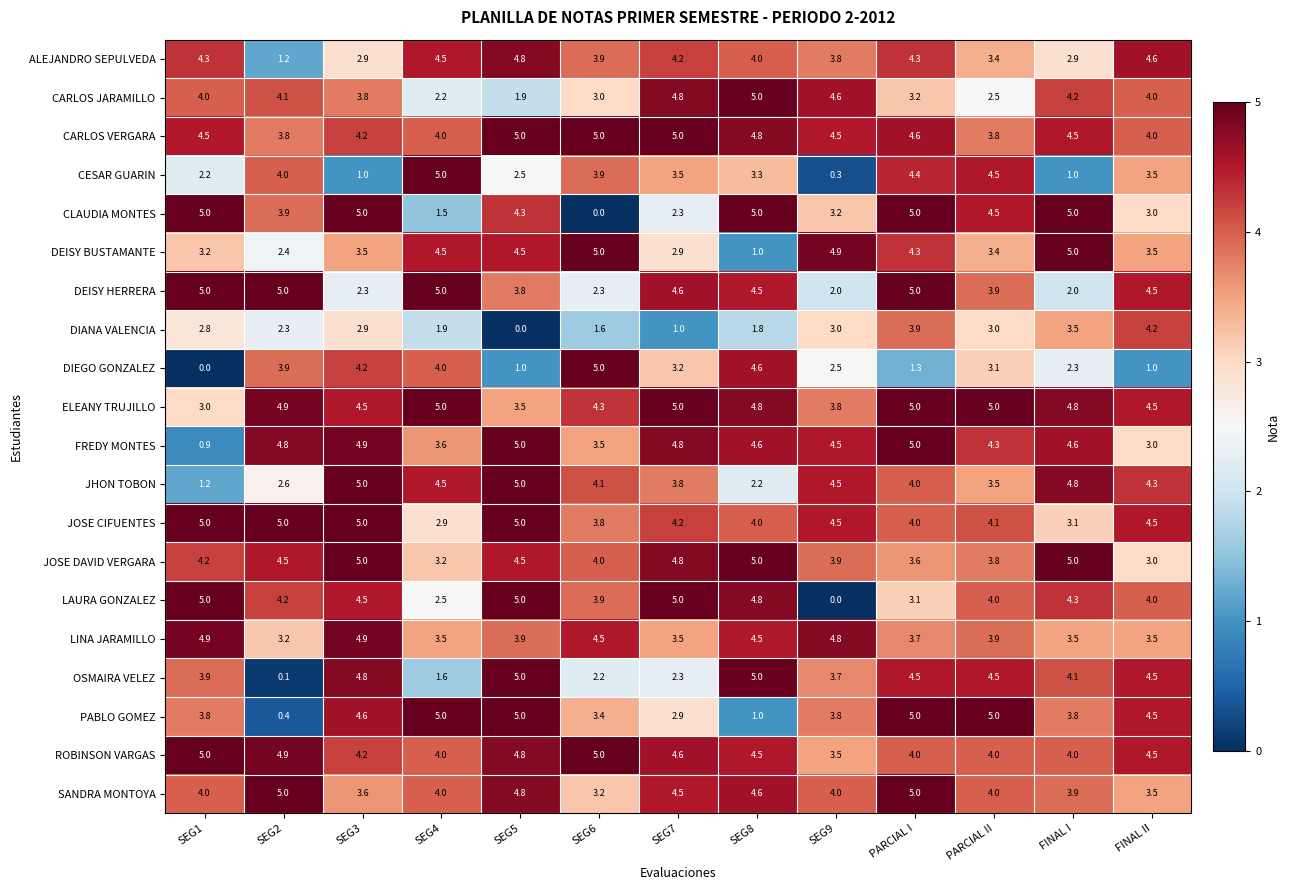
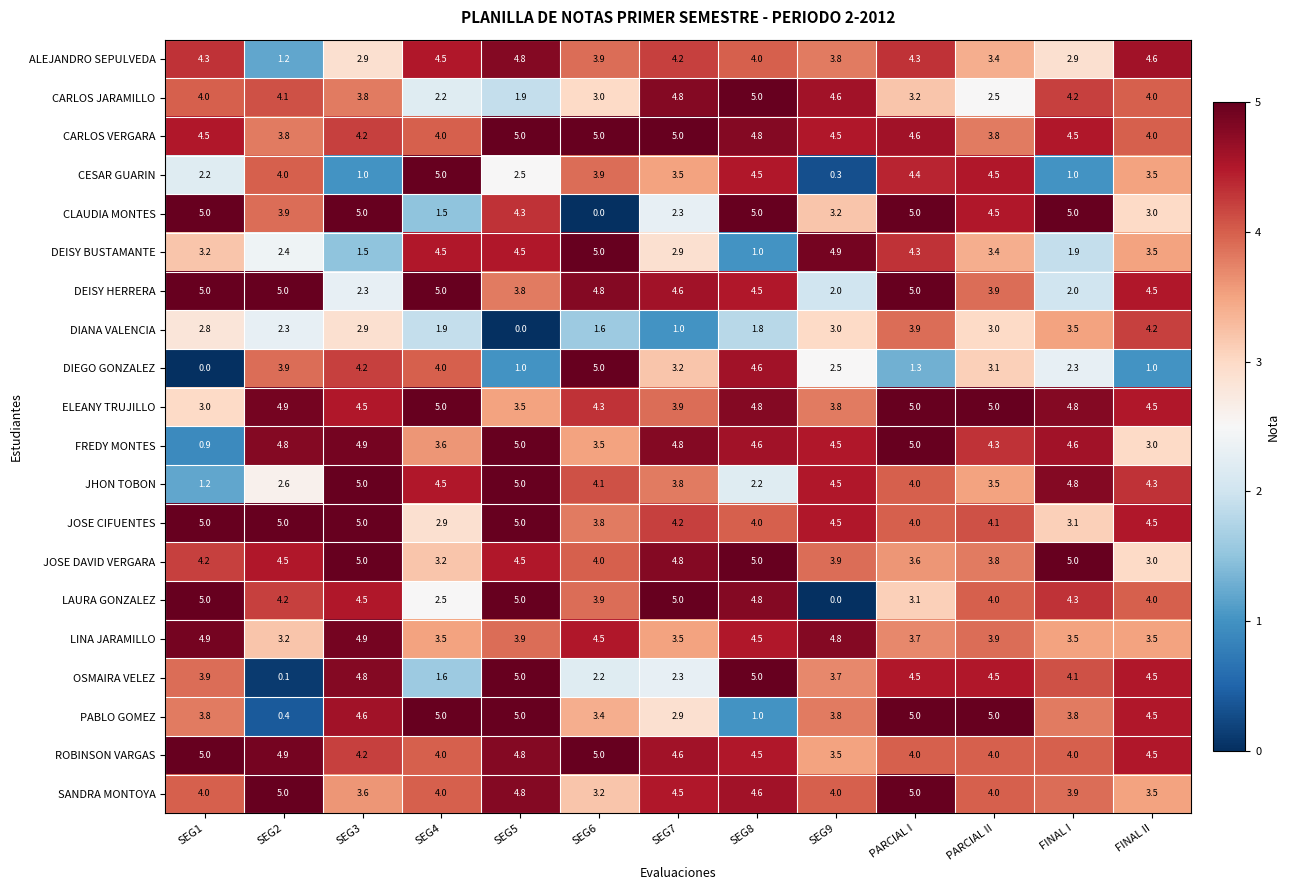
CESAR GUARIN, SEG8: 3.3 -> 4.5
DEISY BUSTAMANTE, SEG3: 3.5 -> 1.5
DEISY BUSTAMANTE, FINAL I: 5.0 -> 1.9
DEISY HERRERA, SEG6: 2.3 -> 4.8
ELEANY TRUJILLO, SEG7: 5.0 -> 3.9
